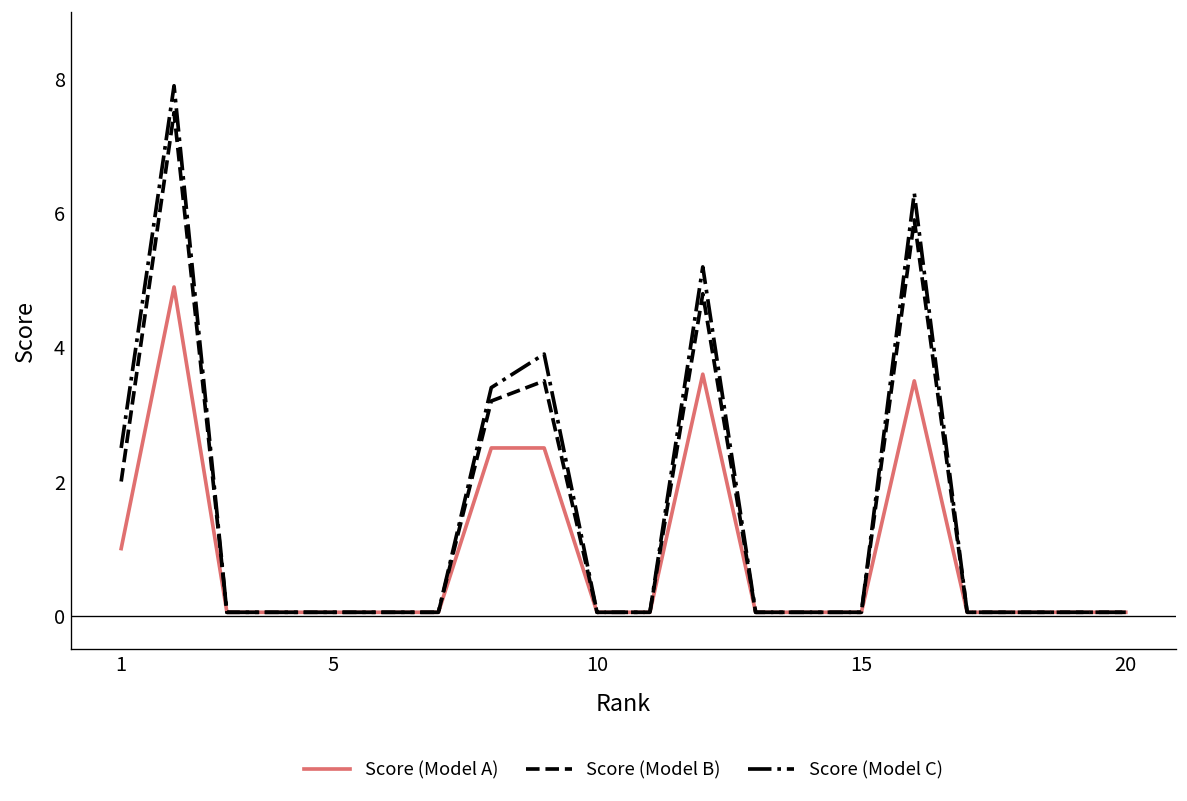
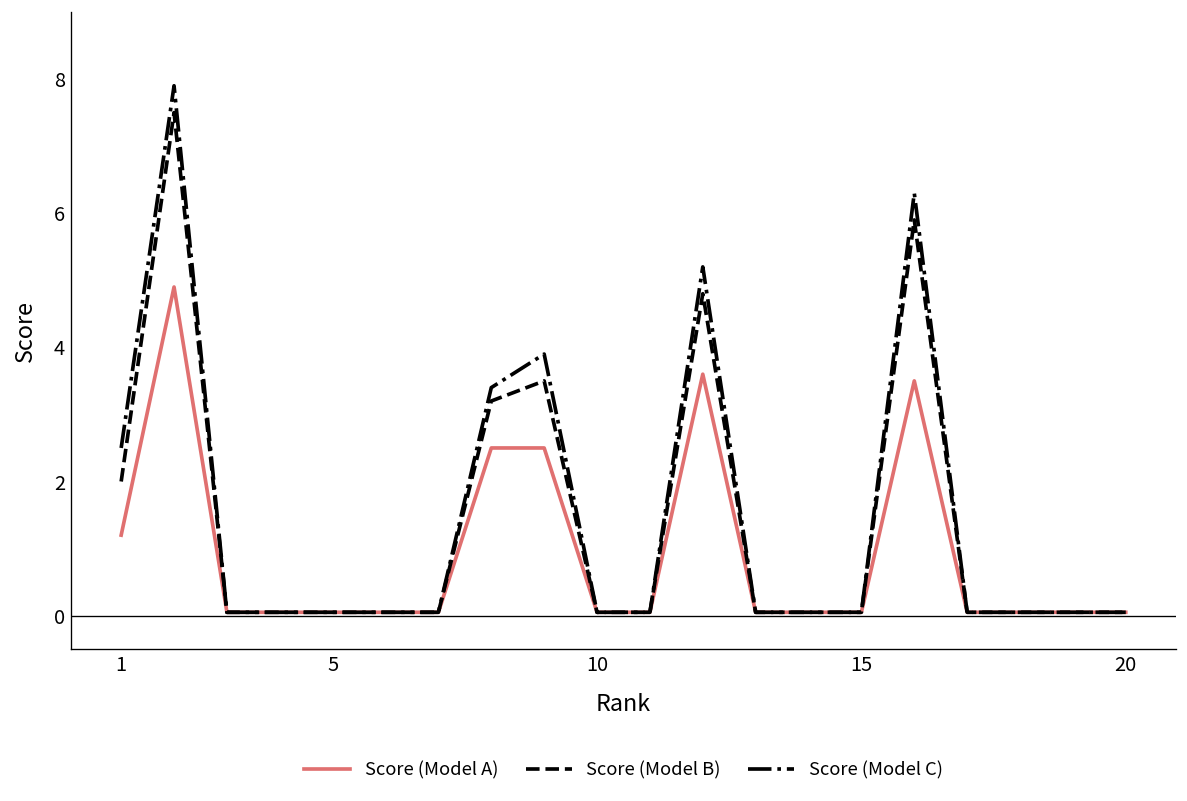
Score (Model A), 1: 1.0 -> 1.2
